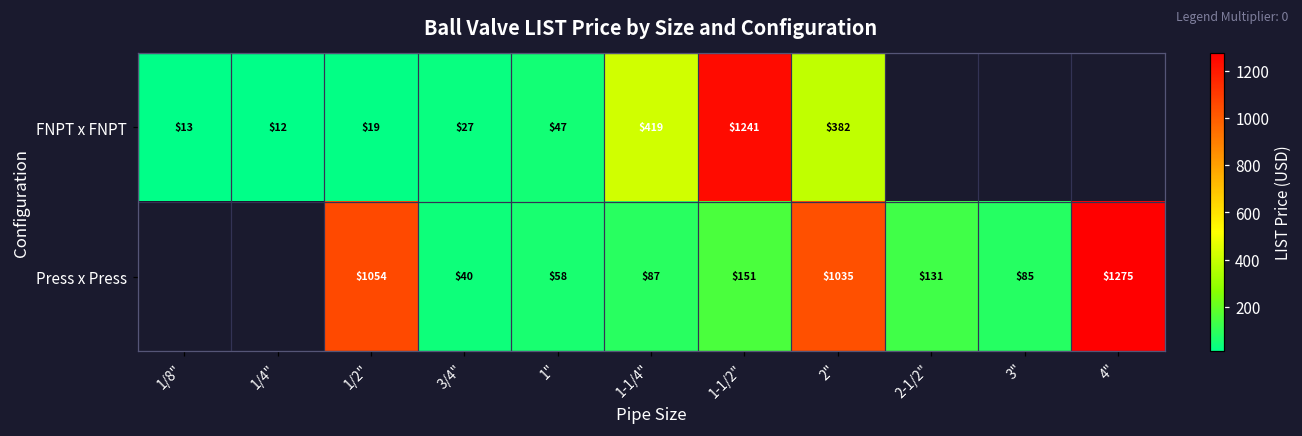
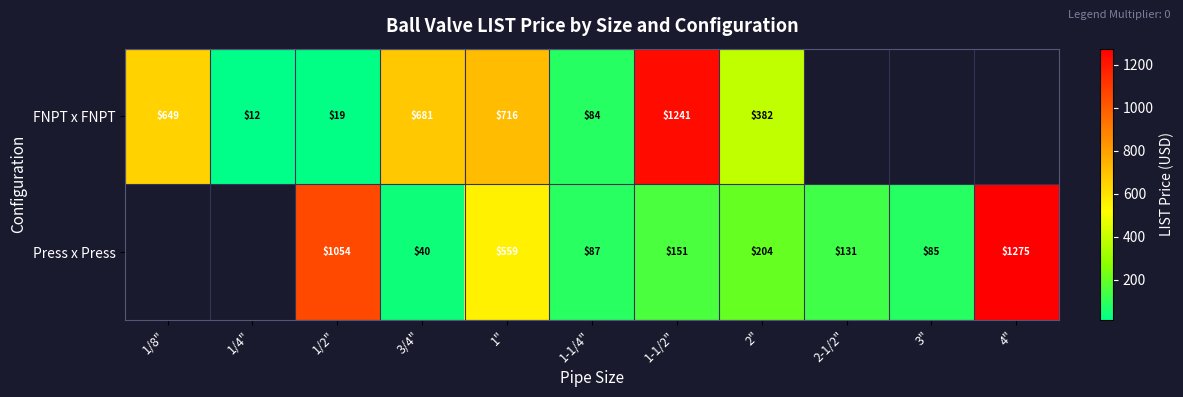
FNPT x FNPT, 1/8": $13 -> $649
FNPT x FNPT, 3/4": $27 -> $681
FNPT x FNPT, 1": $47 -> $716
FNPT x FNPT, 1-1/4": $419 -> $84
Press x Press, 1": $58 -> $559
Press x Press, 2": $1035 -> $204
